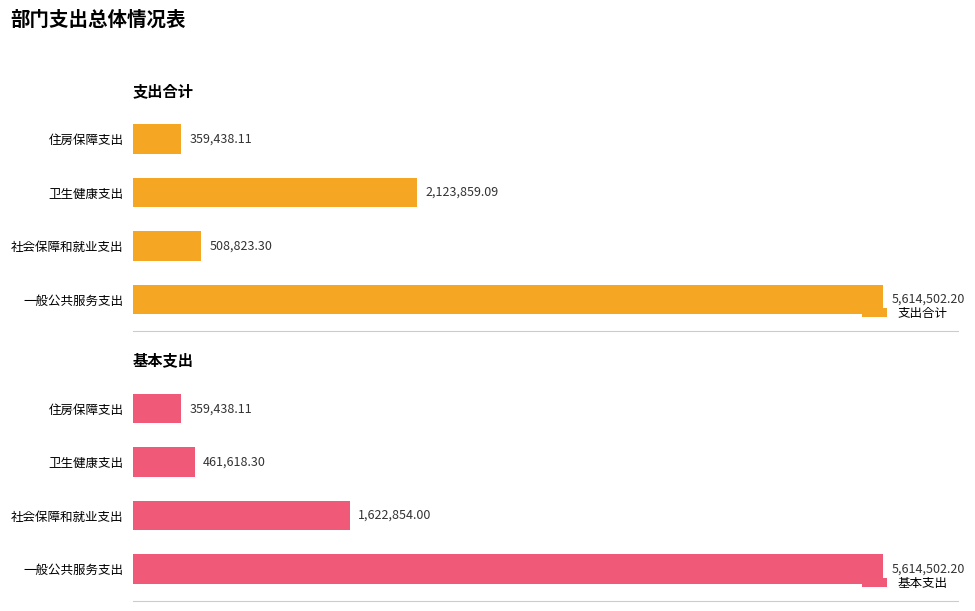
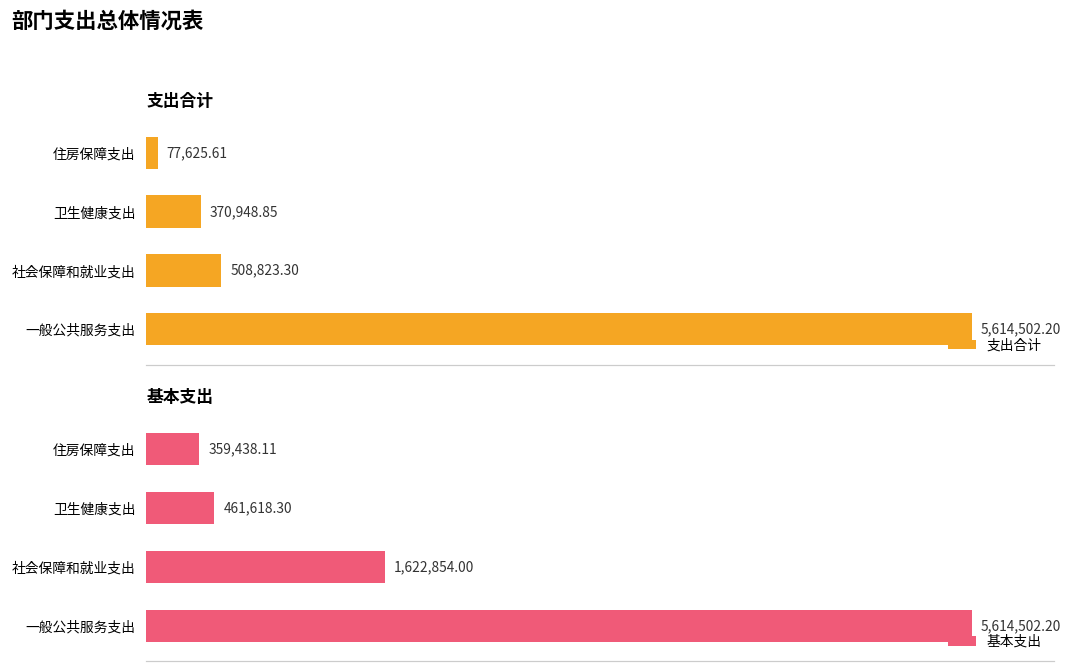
支出合计, 住房保障支出: 359,438.11 -> 77,625.61
支出合计, 卫生健康支出: 2,123,859.09 -> 370,948.85
